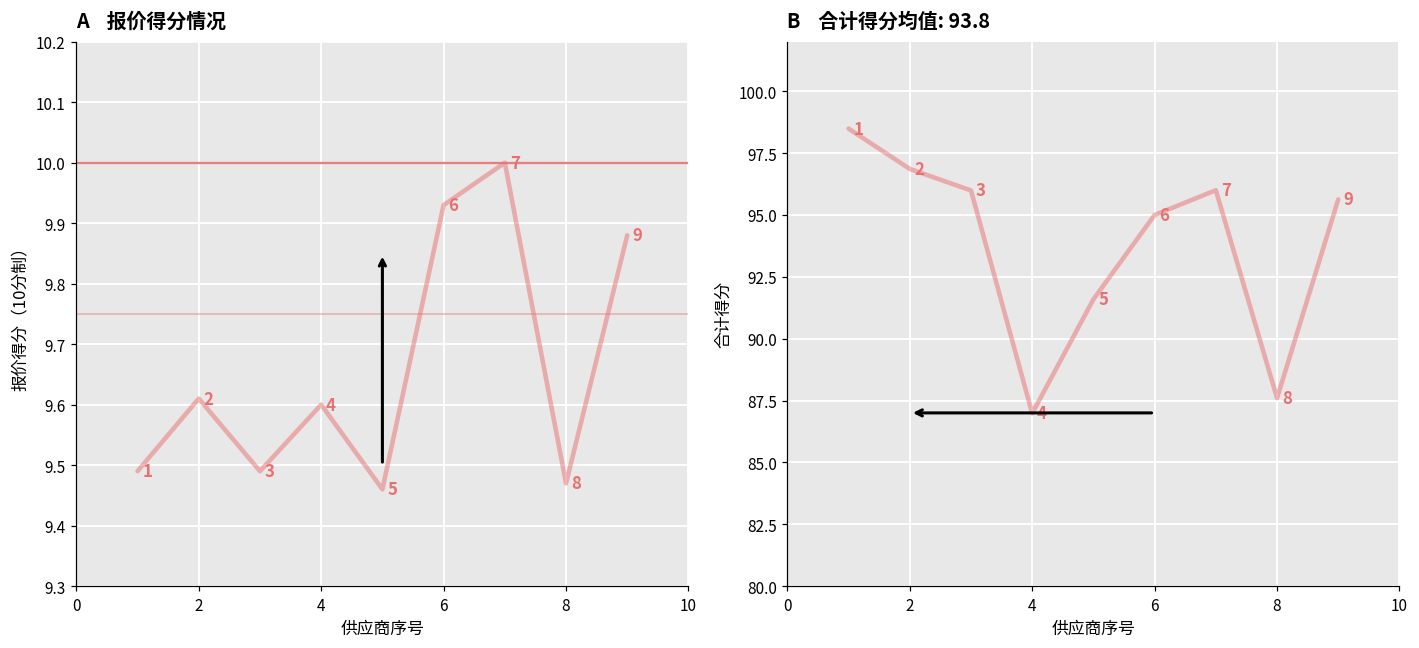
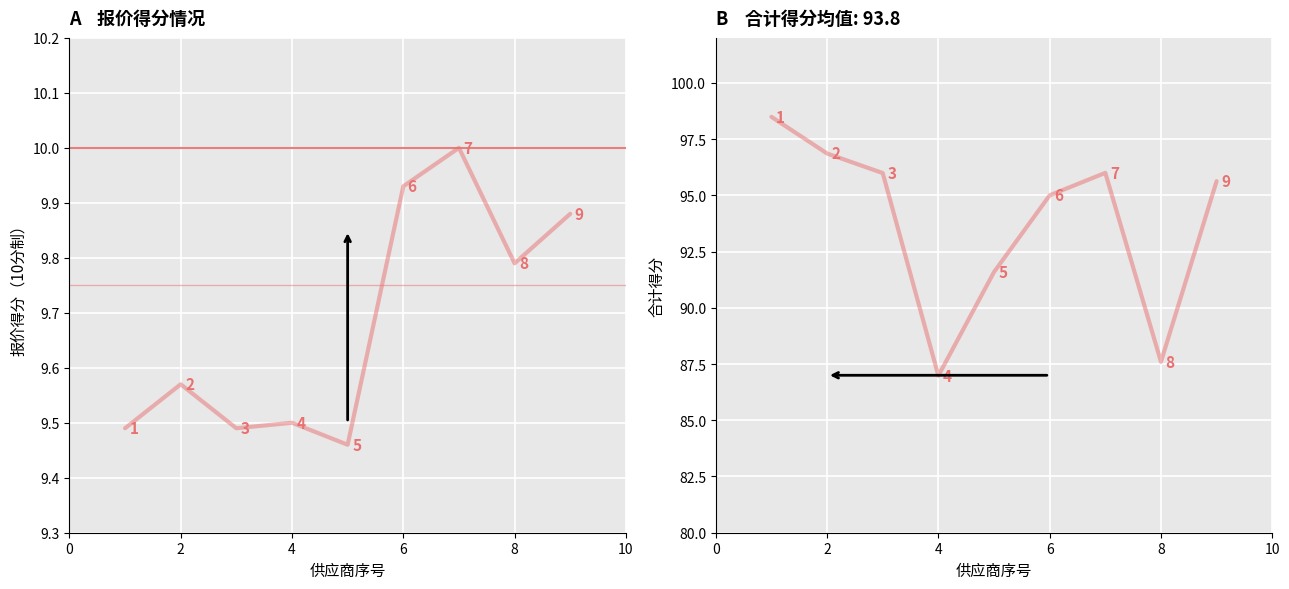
A 报价得分情况, 2: 9.61 -> 9.57
A 报价得分情况, 4: 9.6 -> 9.5
A 报价得分情况, 8: 9.47 -> 9.79
